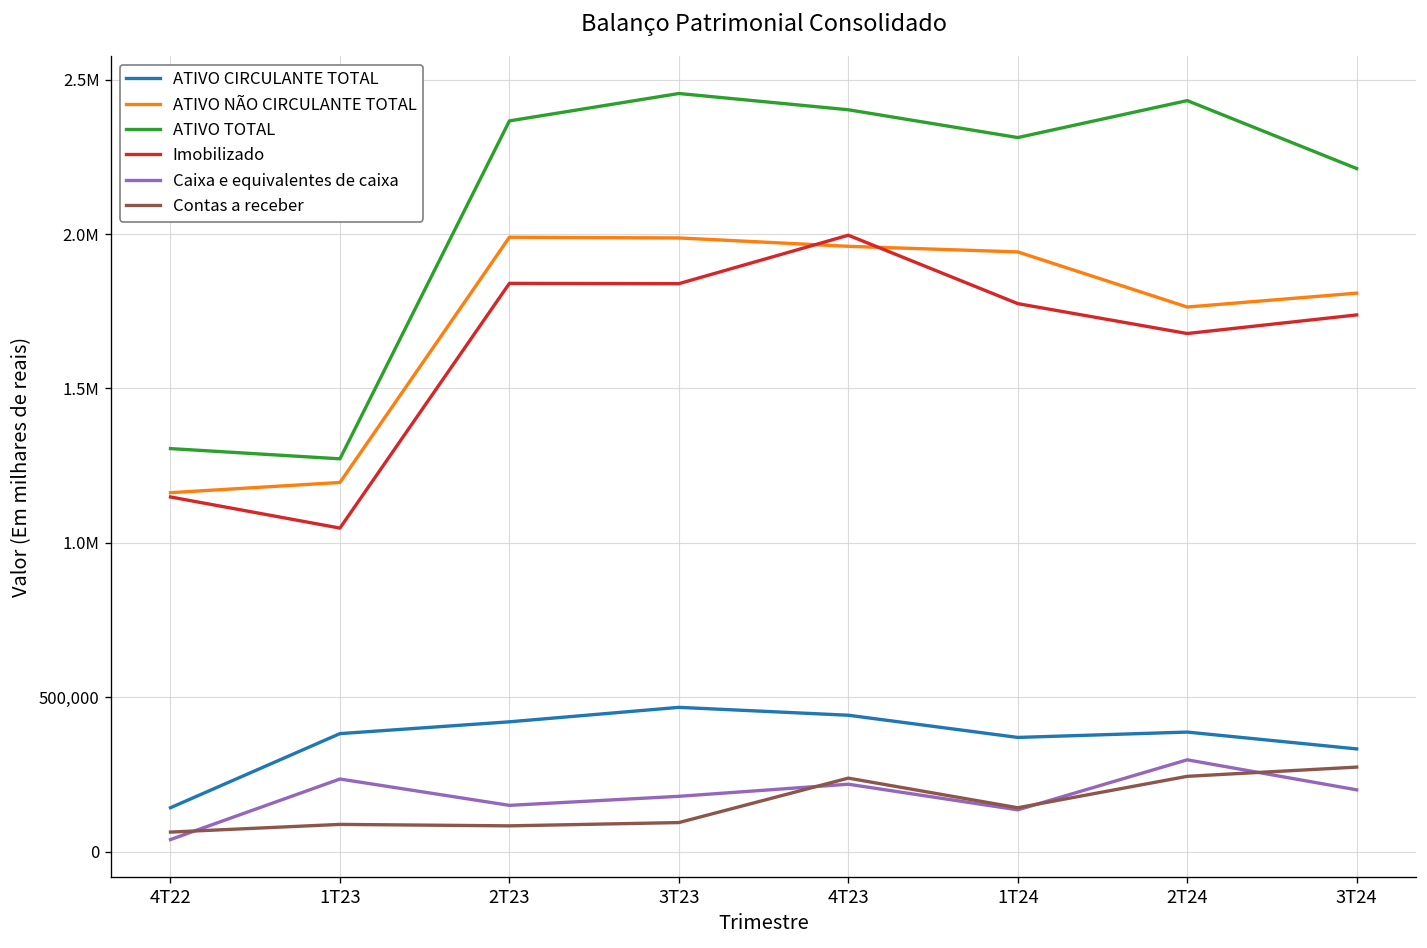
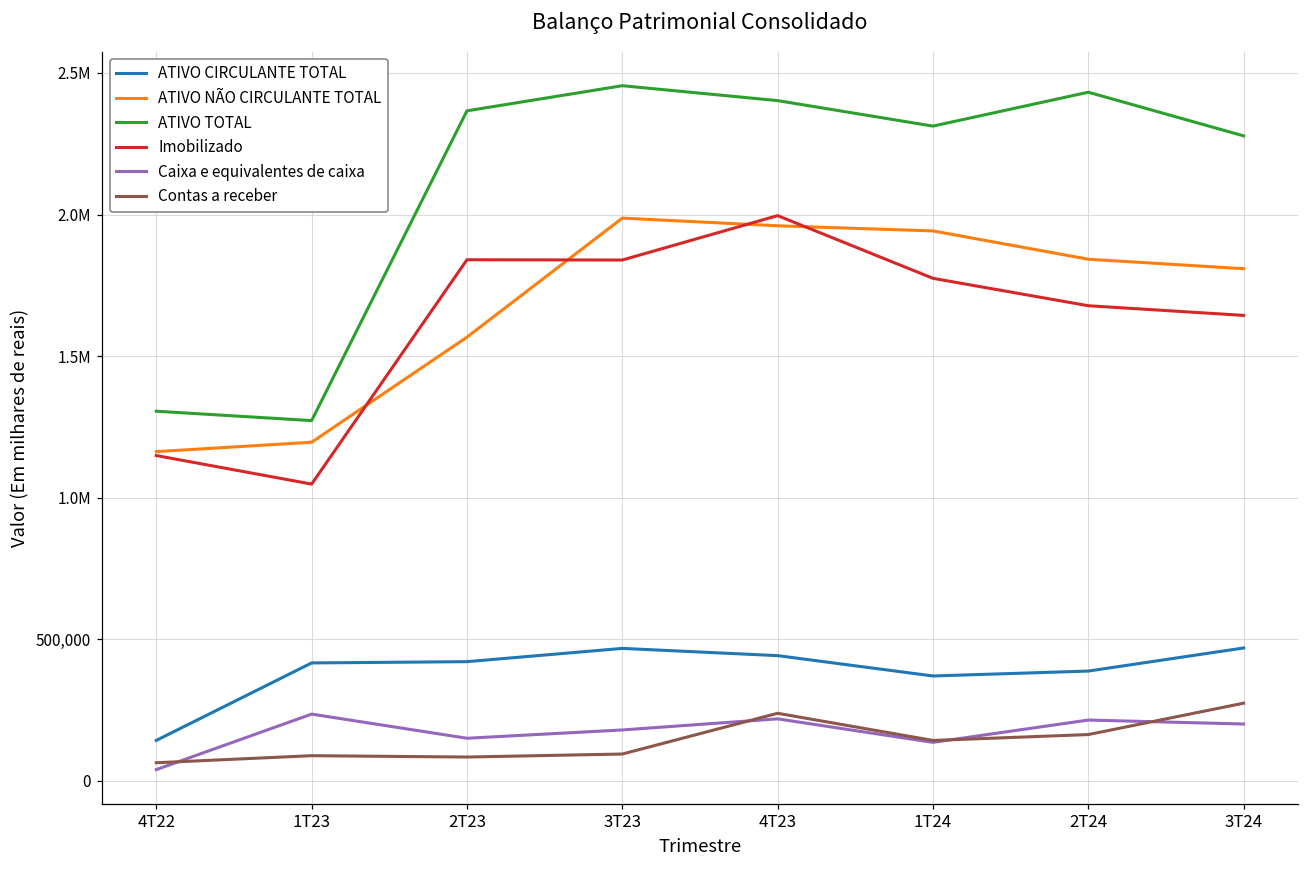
ATIVO CIRCULANTE TOTAL, 1T23: 380,000 -> 420,000
ATIVO NÃO CIRCULANTE TOTAL, 2T23: 1,990,000 -> 1,570,000
ATIVO NÃO CIRCULANTE TOTAL, 2T24: 1,760,000 -> 1,840,000
Caixa e equivalentes de caixa, 2T24: 300,000 -> 210,000
Contas a receber, 2T24: 240,000 -> 160,000
ATIVO CIRCULANTE TOTAL, 3T24: 330,000 -> 470,000
ATIVO TOTAL, 3T24: 2,210,000 -> 2,280,000
Imobilizado, 3T24: 1,740,000 -> 1,640,000
